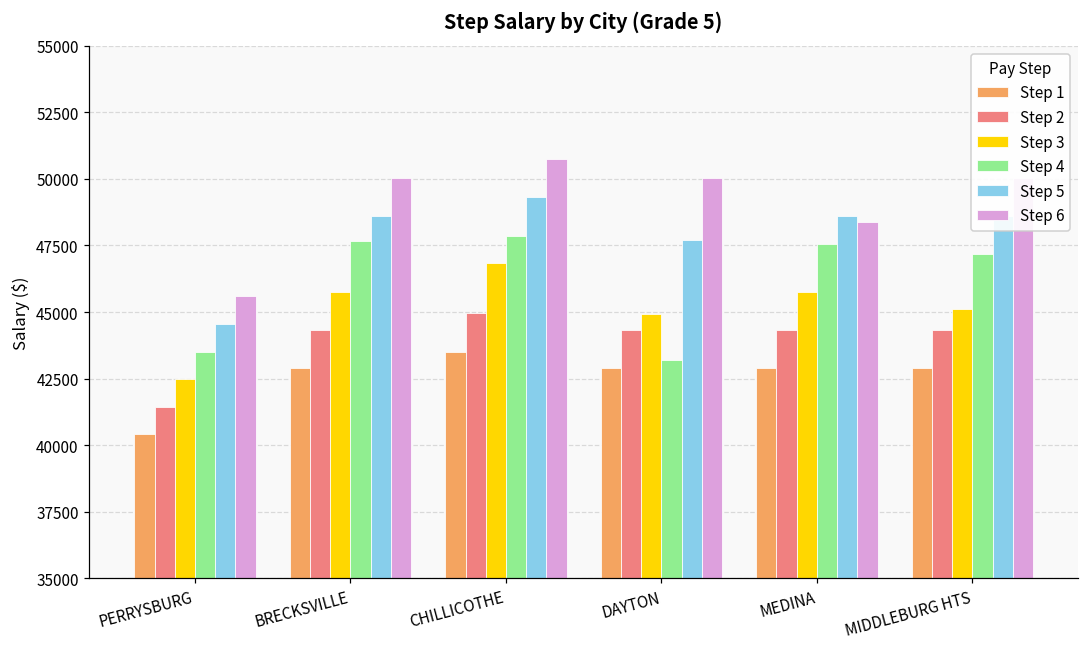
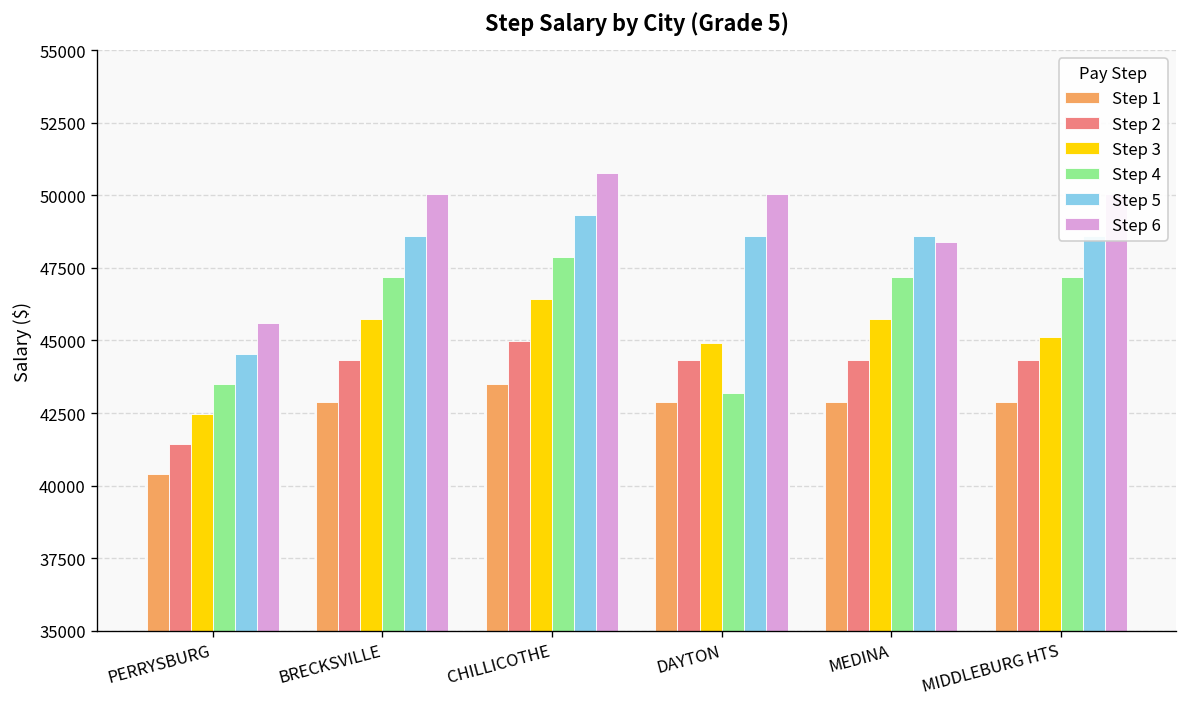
Step 4, BRECKSVILLE: 47700 -> 47200
Step 3, CHILLICOTHE: 46800 -> 46400
Step 5, DAYTON: 47700 -> 48600
Step 4, MEDINA: 47600 -> 47200
